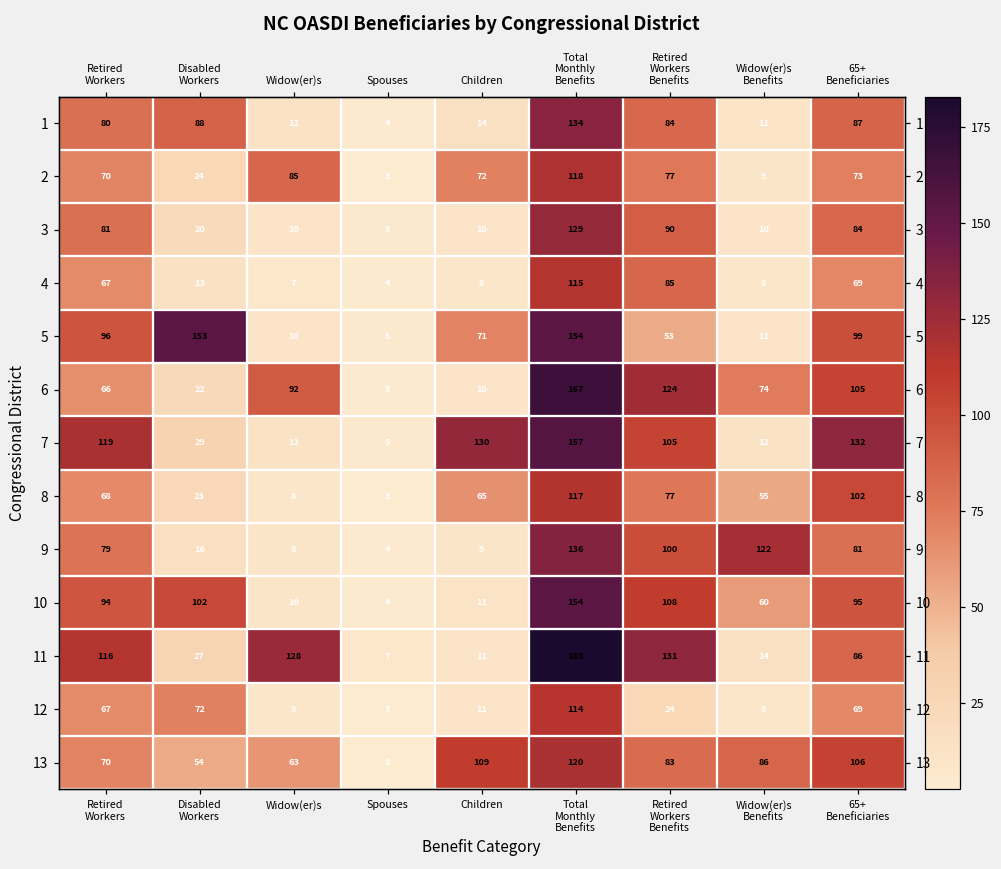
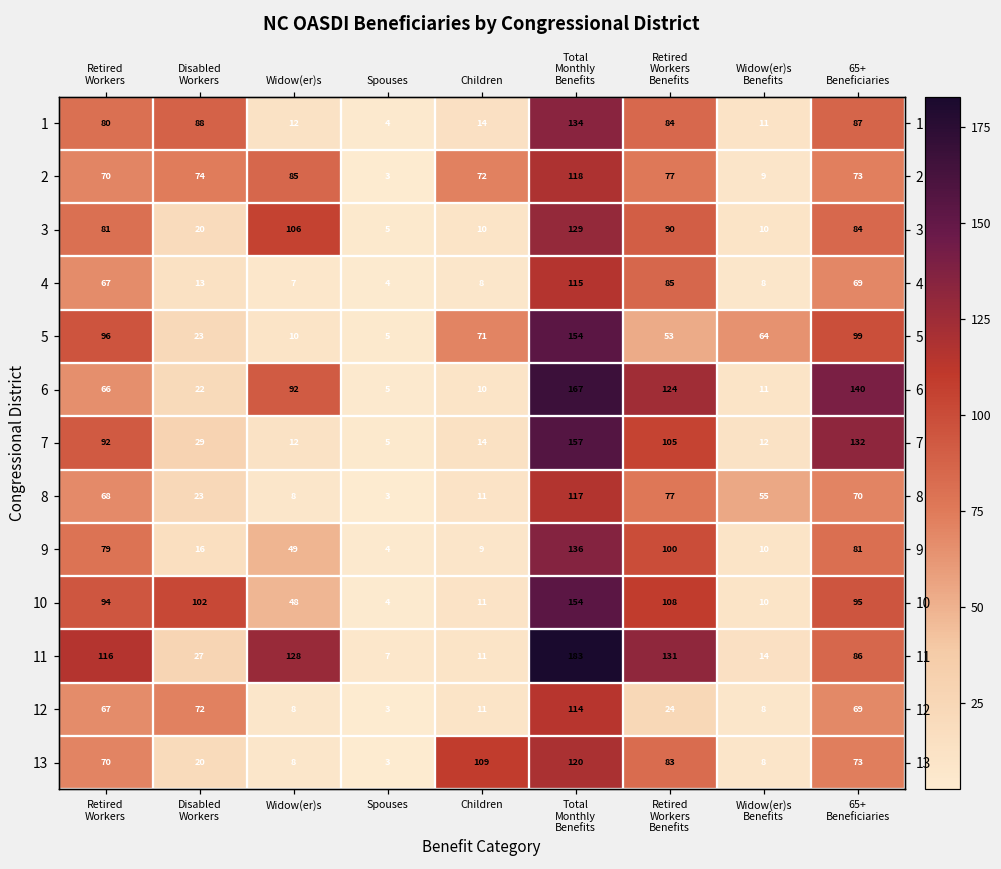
2, Disabled Workers: 24 -> 74
3, Widow(er)s: 10 -> 106
5, Disabled Workers: 153 -> 23
5, Widow(er)s Benefits: 11 -> 64
6, Widow(er)s Benefits: 74 -> 11
6, 65+ Beneficiaries: 105 -> 140
7, Retired Workers: 119 -> 92
7, Children: 130 -> 14
8, Children: 65 -> 11
8, 65+ Beneficiaries: 102 -> 70
9, Widow(er)s: 8 -> 49
9, Widow(er)s Benefits: 122 -> 10
10, Widow(er)s: 10 -> 48
10, Widow(er)s Benefits: 60 -> 10
13, Disabled Workers: 54 -> 20
13, Widow(er)s: 63 -> 8
13, Widow(er)s Benefits: 86 -> 8
13, 65+ Beneficiaries: 106 -> 73
